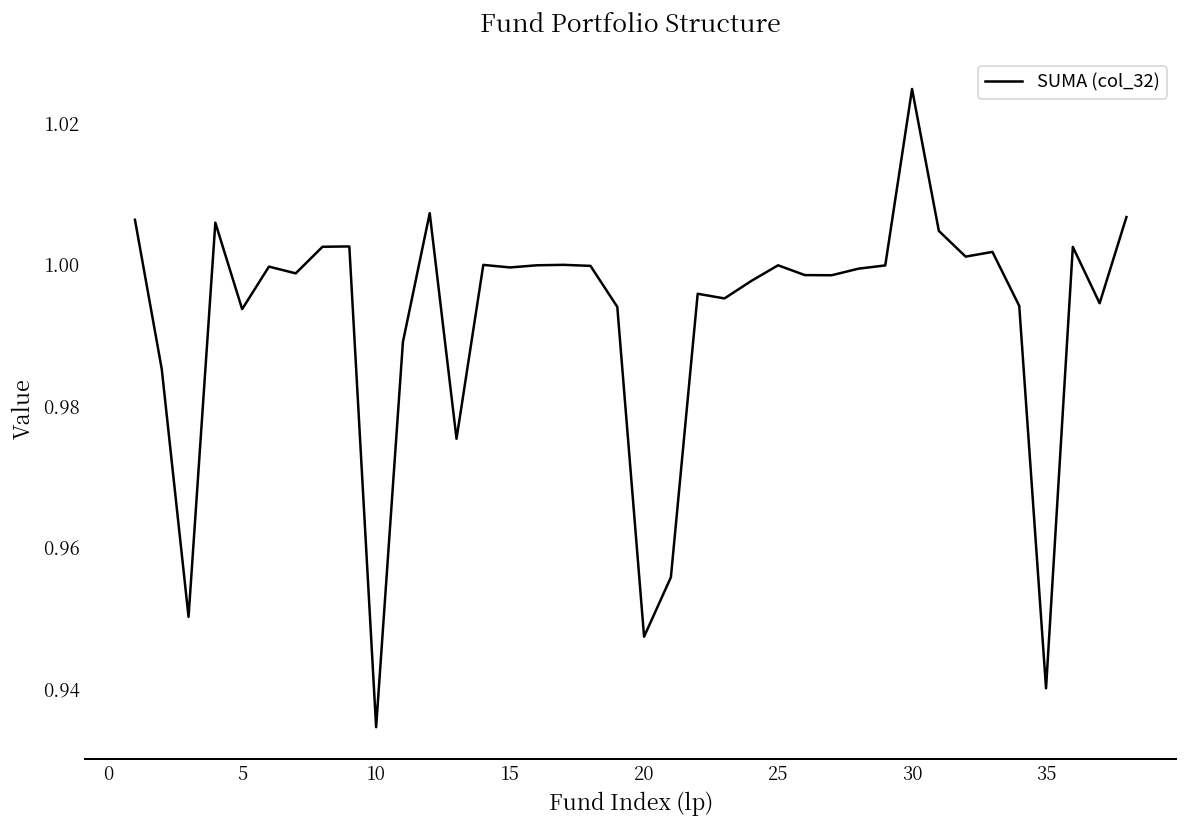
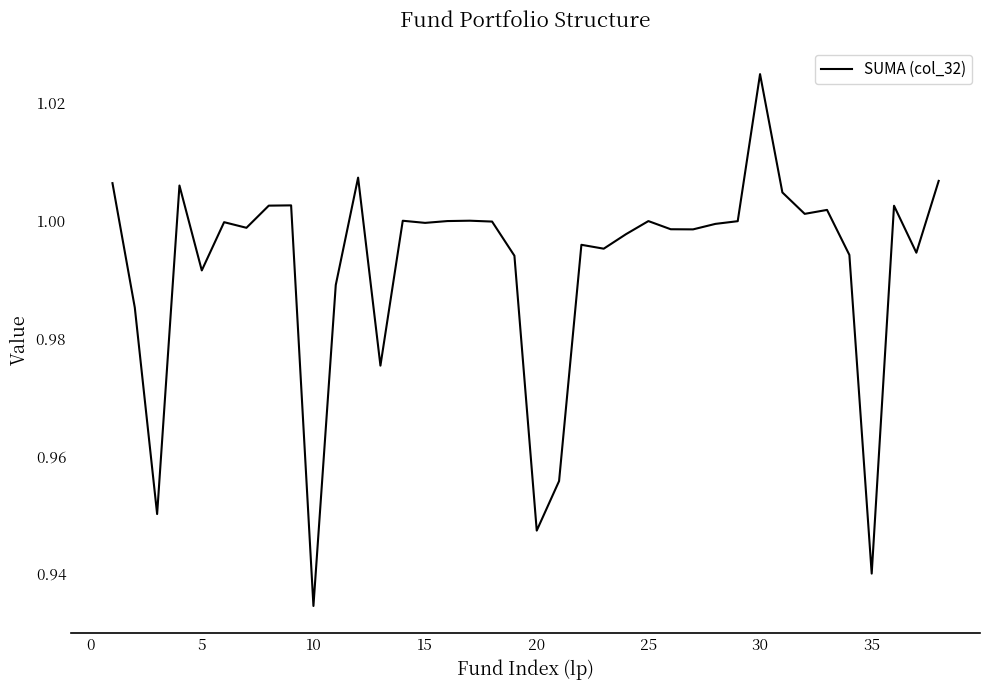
5: 0.994 -> 0.992
